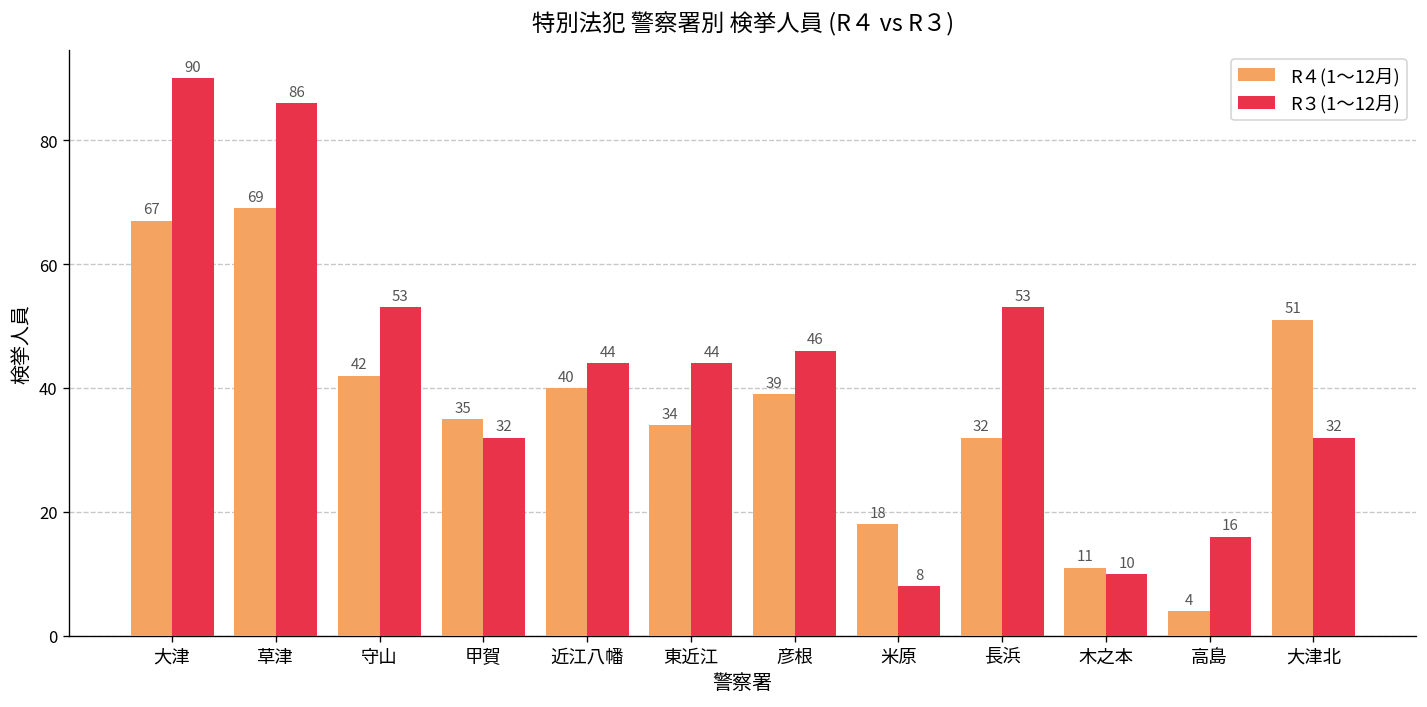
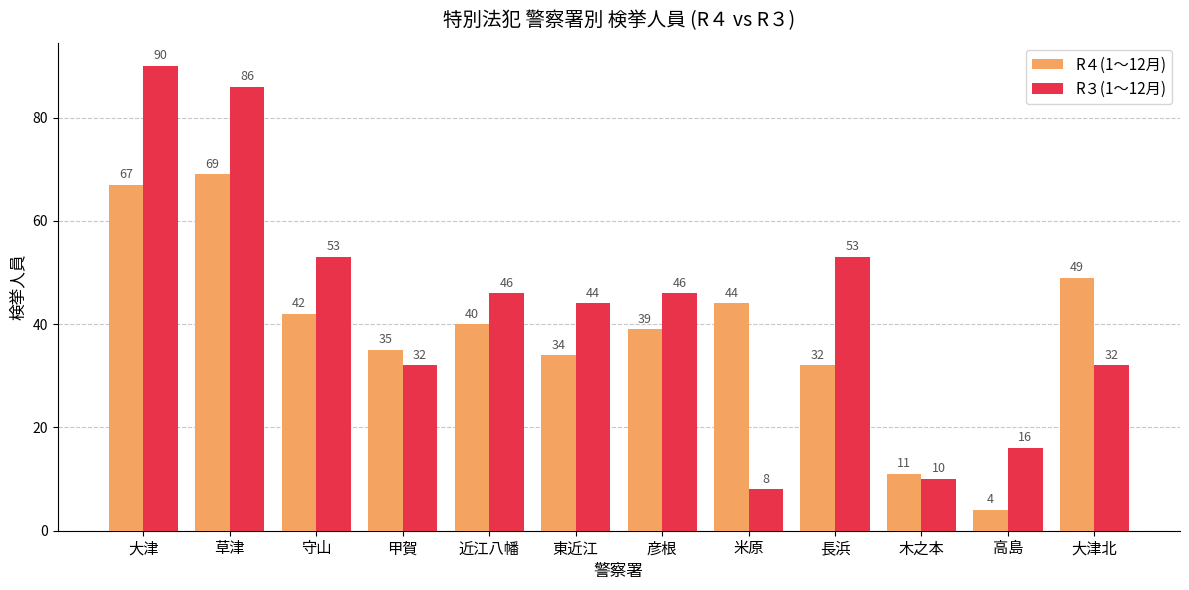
R３(1～12月), 近江八幡: 44 -> 46
R４(1～12月), 米原: 18 -> 44
R４(1～12月), 大津北: 51 -> 49
